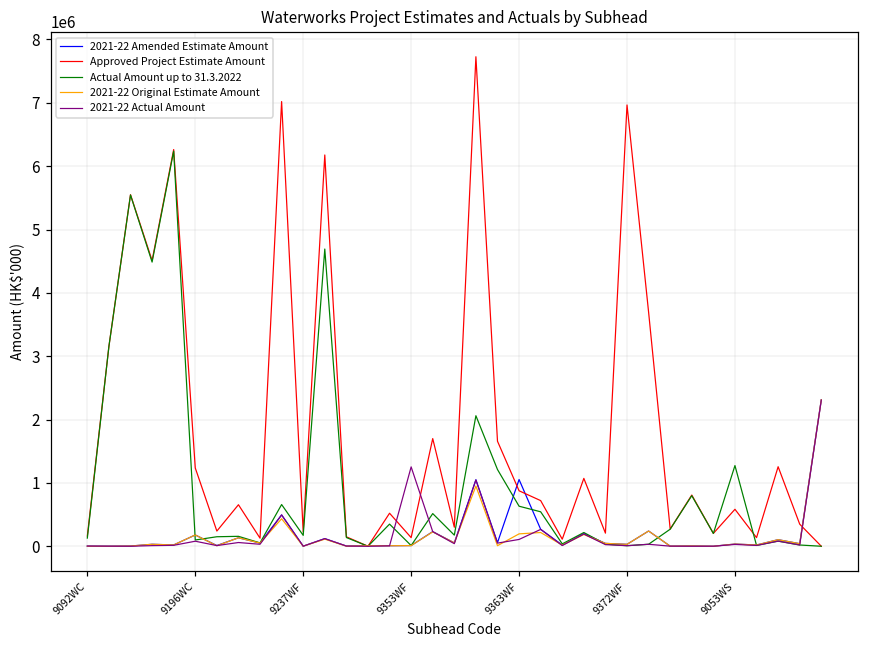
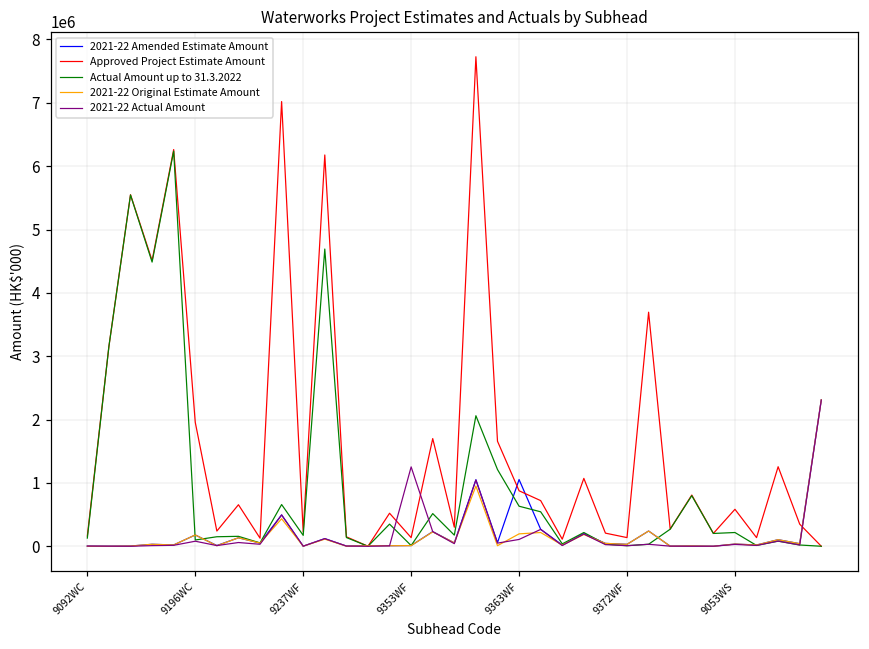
Approved Project Estimate Amount, 9196WC: 1200000 -> 2000000
Approved Project Estimate Amount, 9372WF: 7000000 -> 100000
Actual Amount up to 31.3.2022, 9053WS: 1300000 -> 200000
